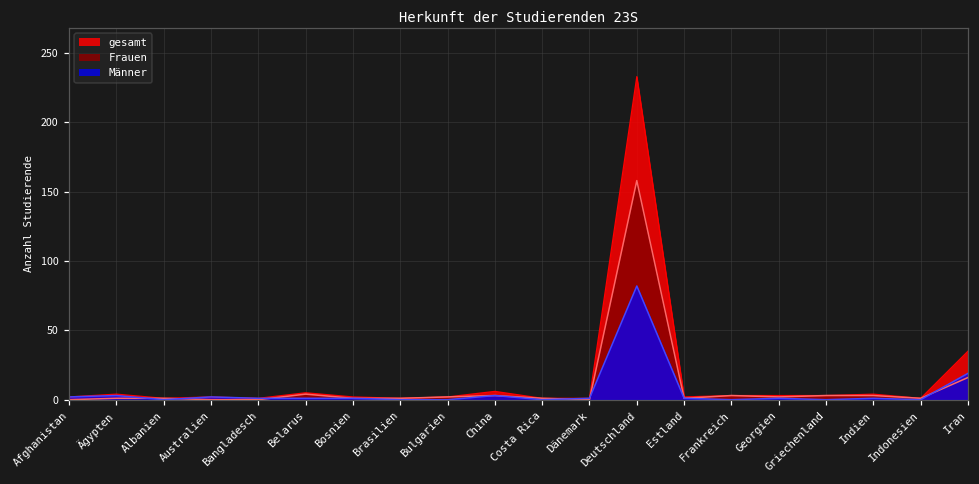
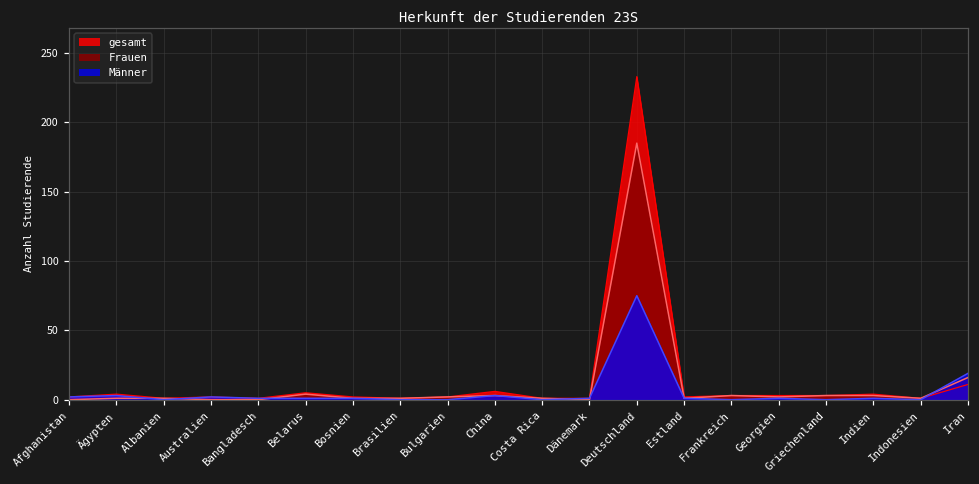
Frauen, Deutschland: 158 -> 185
Männer, Deutschland: 82 -> 75
gesamt, Iran: 35 -> 11
